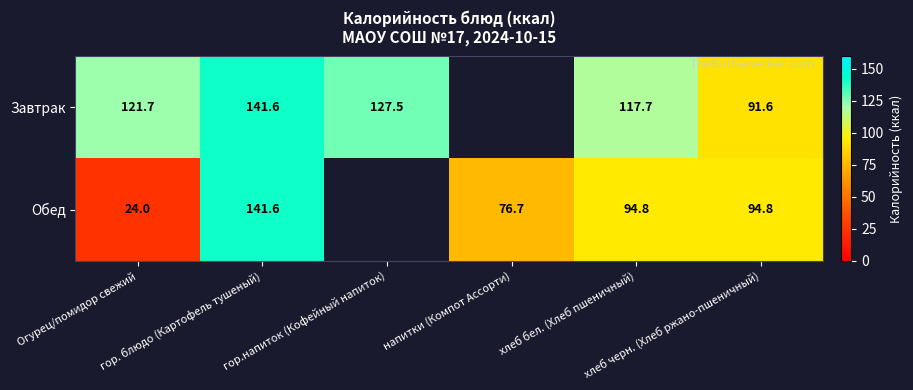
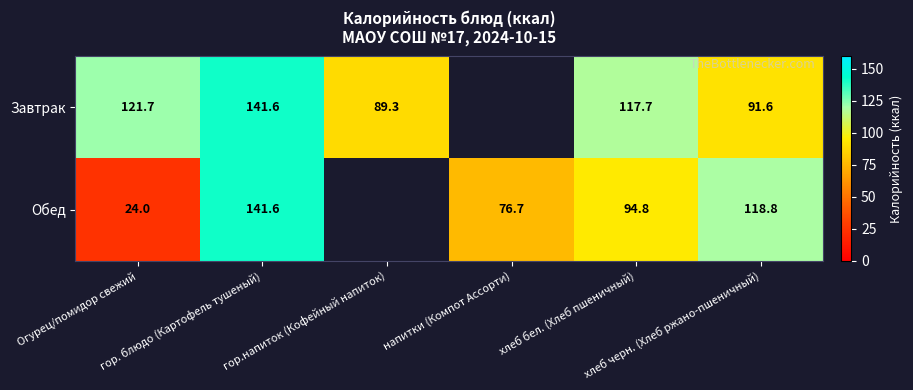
Завтрак, гор.напиток (Кофейный напиток): 127.5 -> 89.3
Обед, хлеб черн. (Хлеб ржано-пшеничный): 94.8 -> 118.8
